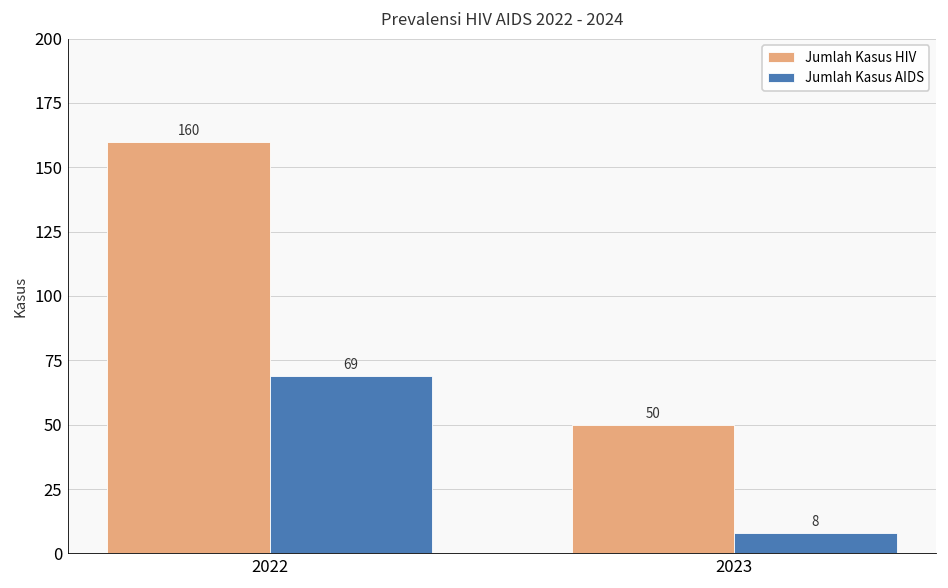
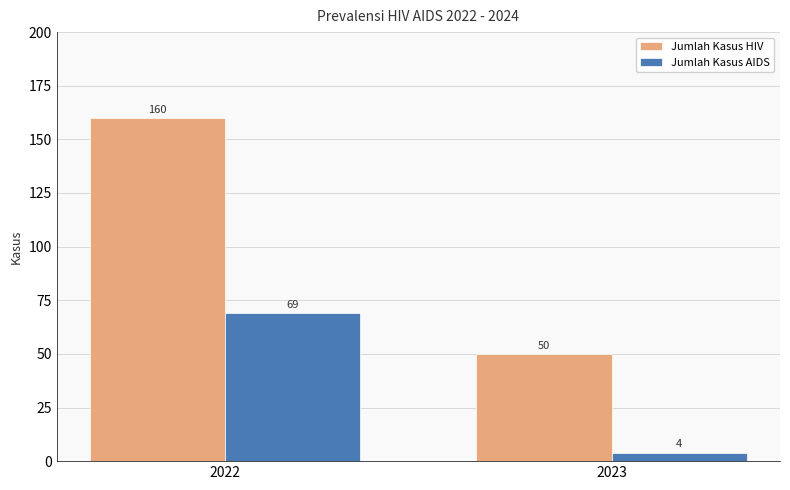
Jumlah Kasus AIDS, 2023: 8 -> 4
